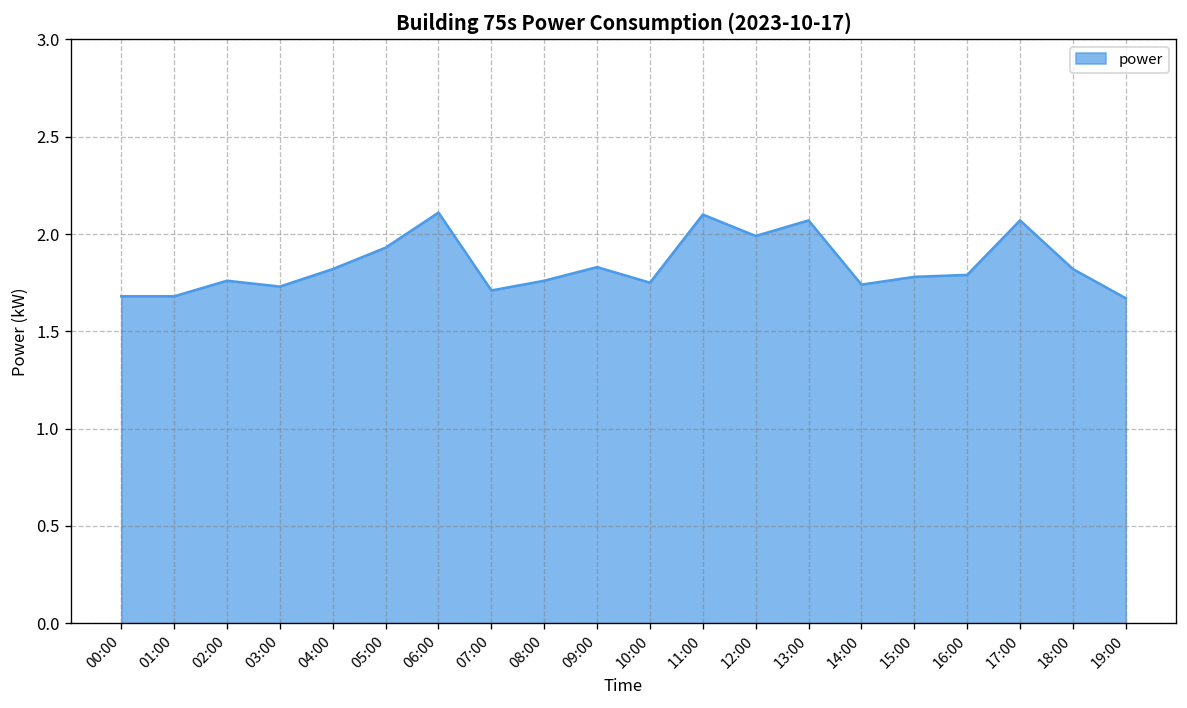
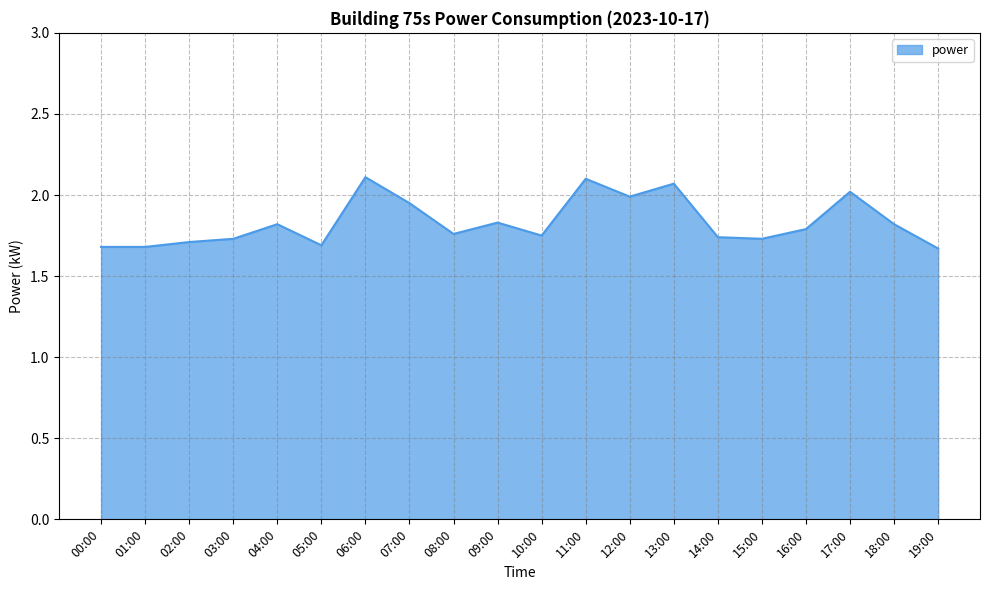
02:00: 1.76 -> 1.71
05:00: 1.93 -> 1.69
07:00: 1.71 -> 1.95
15:00: 1.78 -> 1.73
17:00: 2.07 -> 2.02
